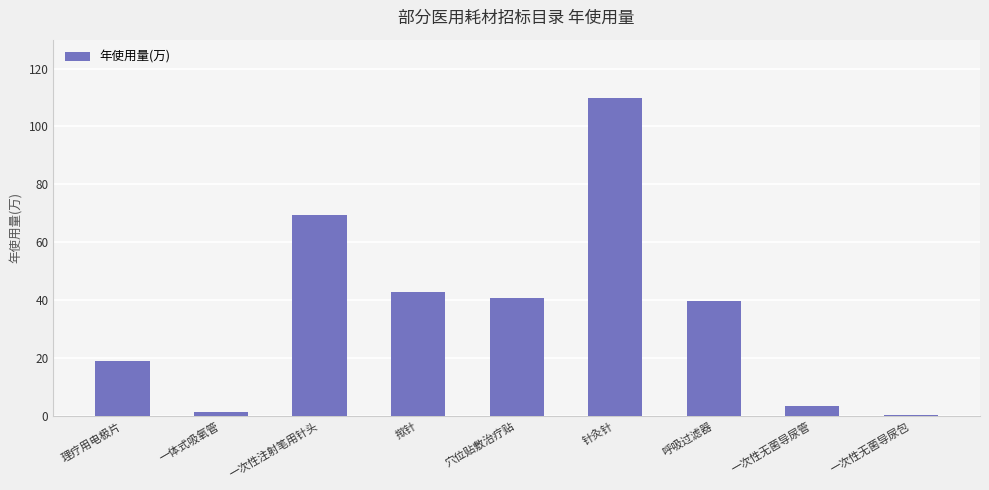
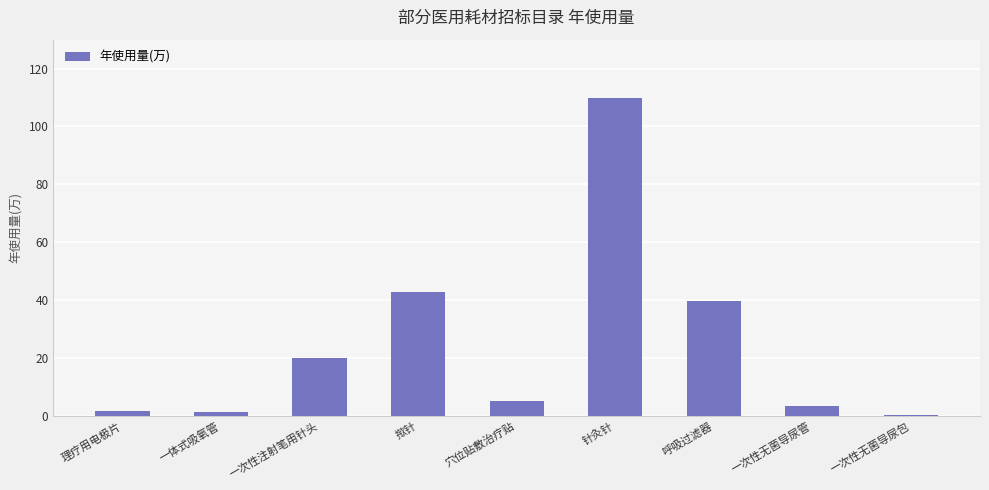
理疗用电极片: 19 -> 2
一次性注射笔用针头: 69 -> 20
穴位贴敷治疗贴: 41 -> 5
